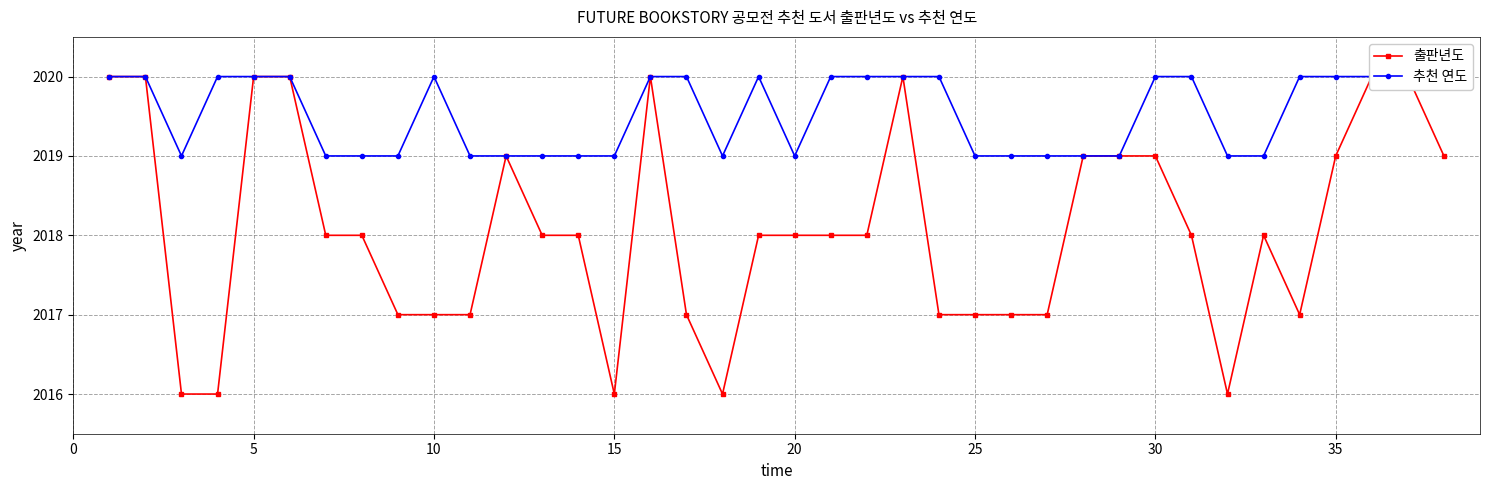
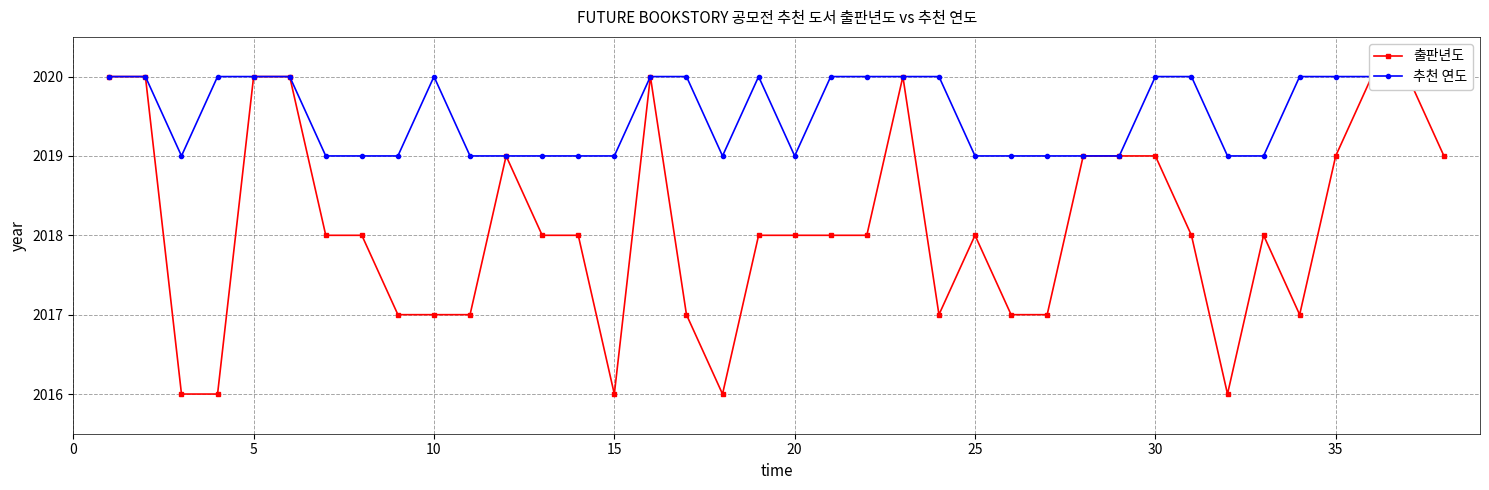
출판년도, 25: 2017 -> 2018
